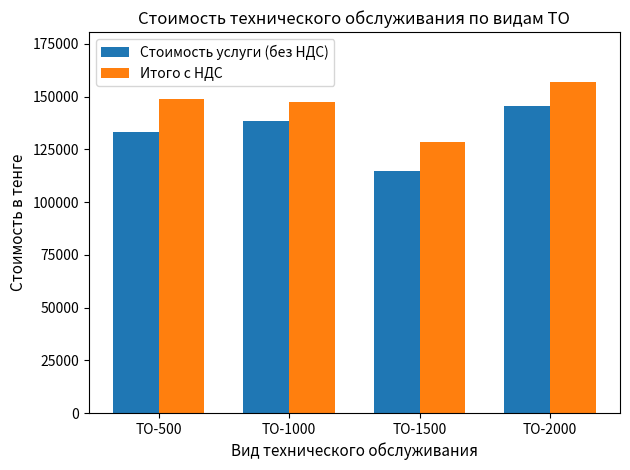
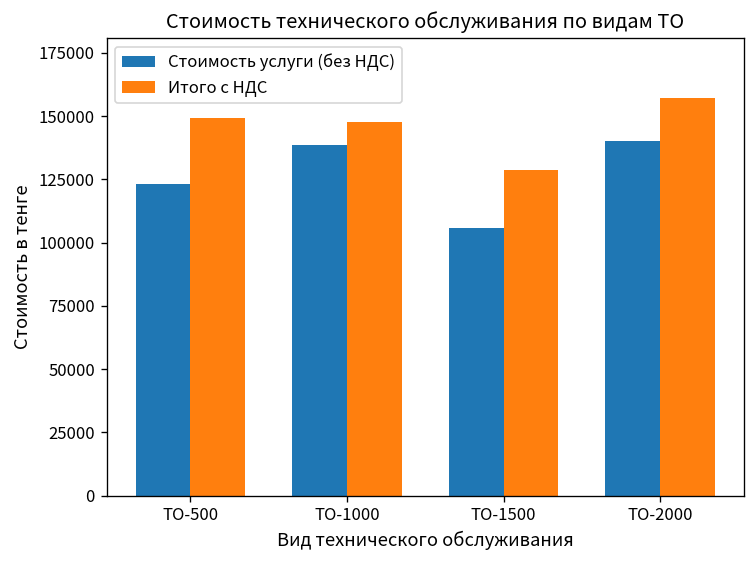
Стоимость услуги (без НДС), ТО-500: 133000 -> 123000
Стоимость услуги (без НДС), ТО-1500: 115000 -> 106000
Стоимость услуги (без НДС), ТО-2000: 146000 -> 140000
